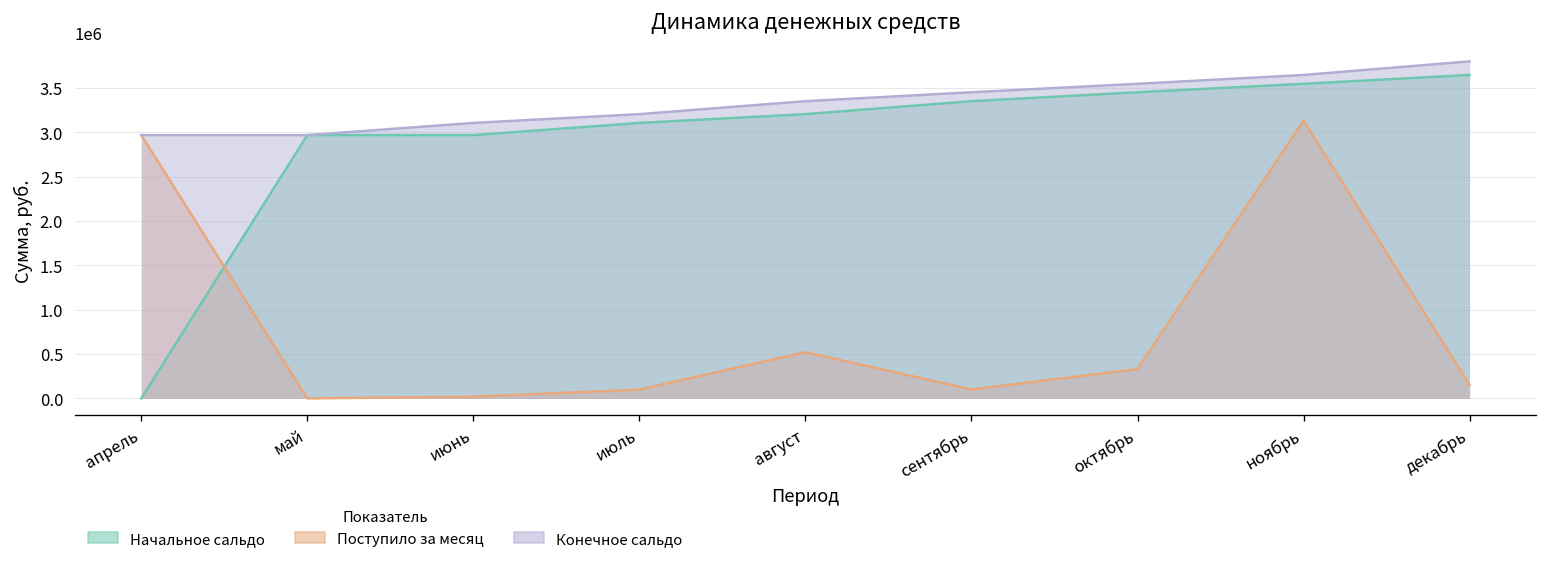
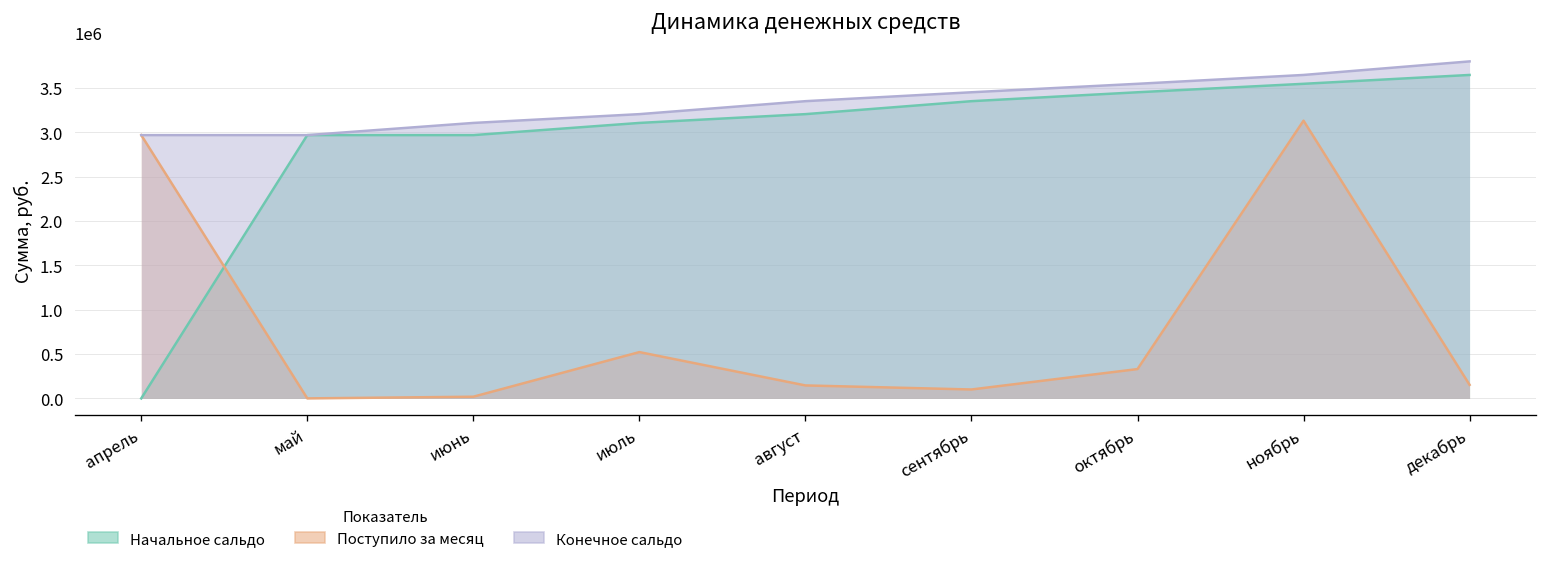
Поступило за месяц, июль: 100000 -> 500000
Поступило за месяц, август: 500000 -> 100000
